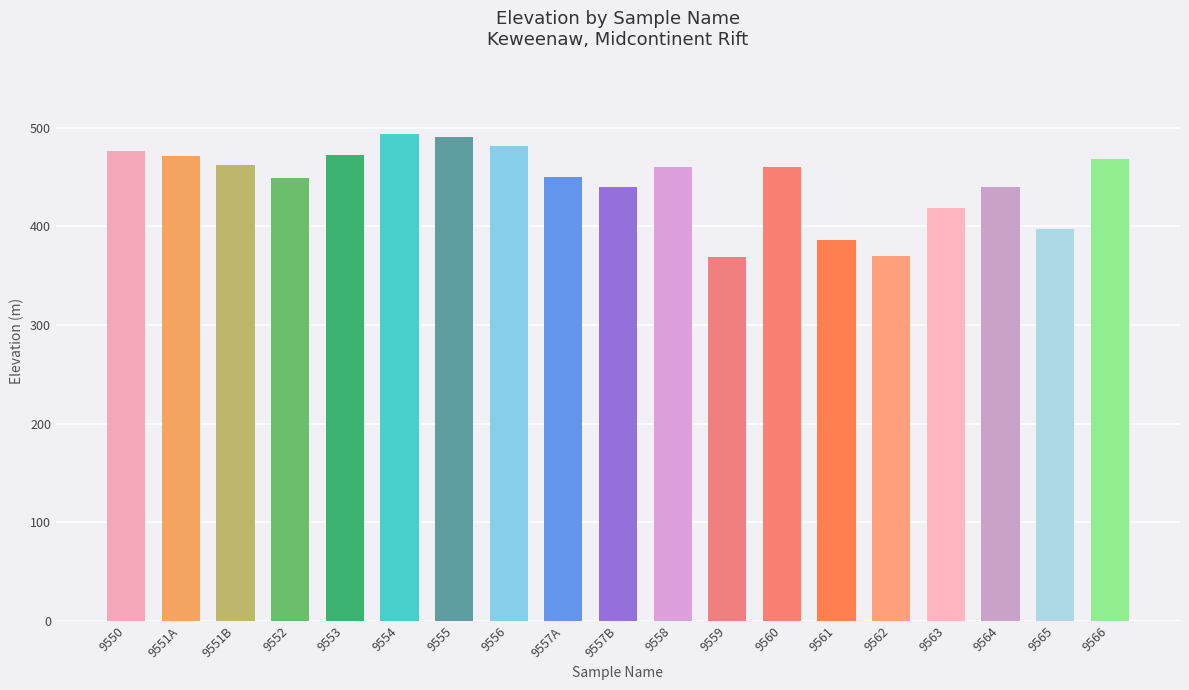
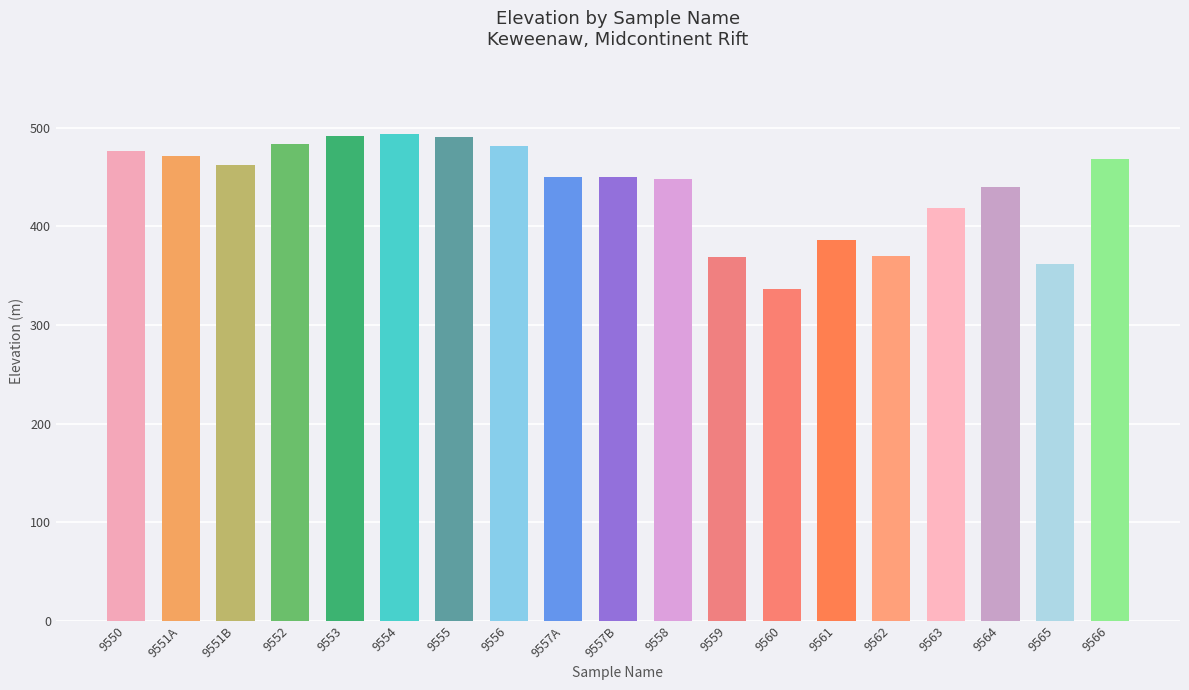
9552: 450 -> 480
9553: 470 -> 490
9557B: 440 -> 450
9558: 460 -> 450
9560: 460 -> 340
9565: 400 -> 360
